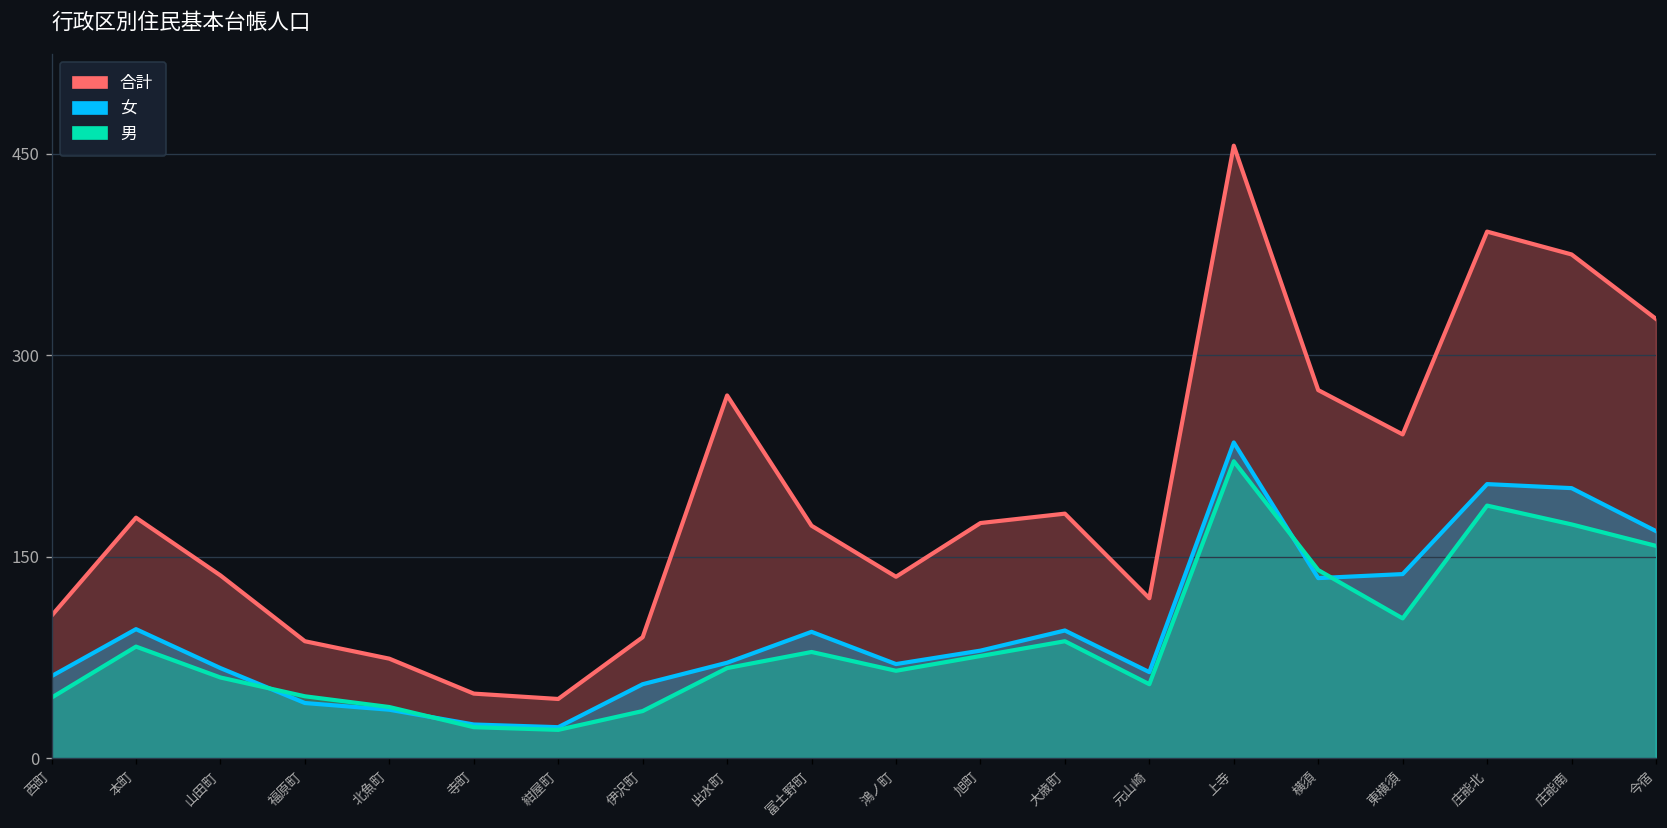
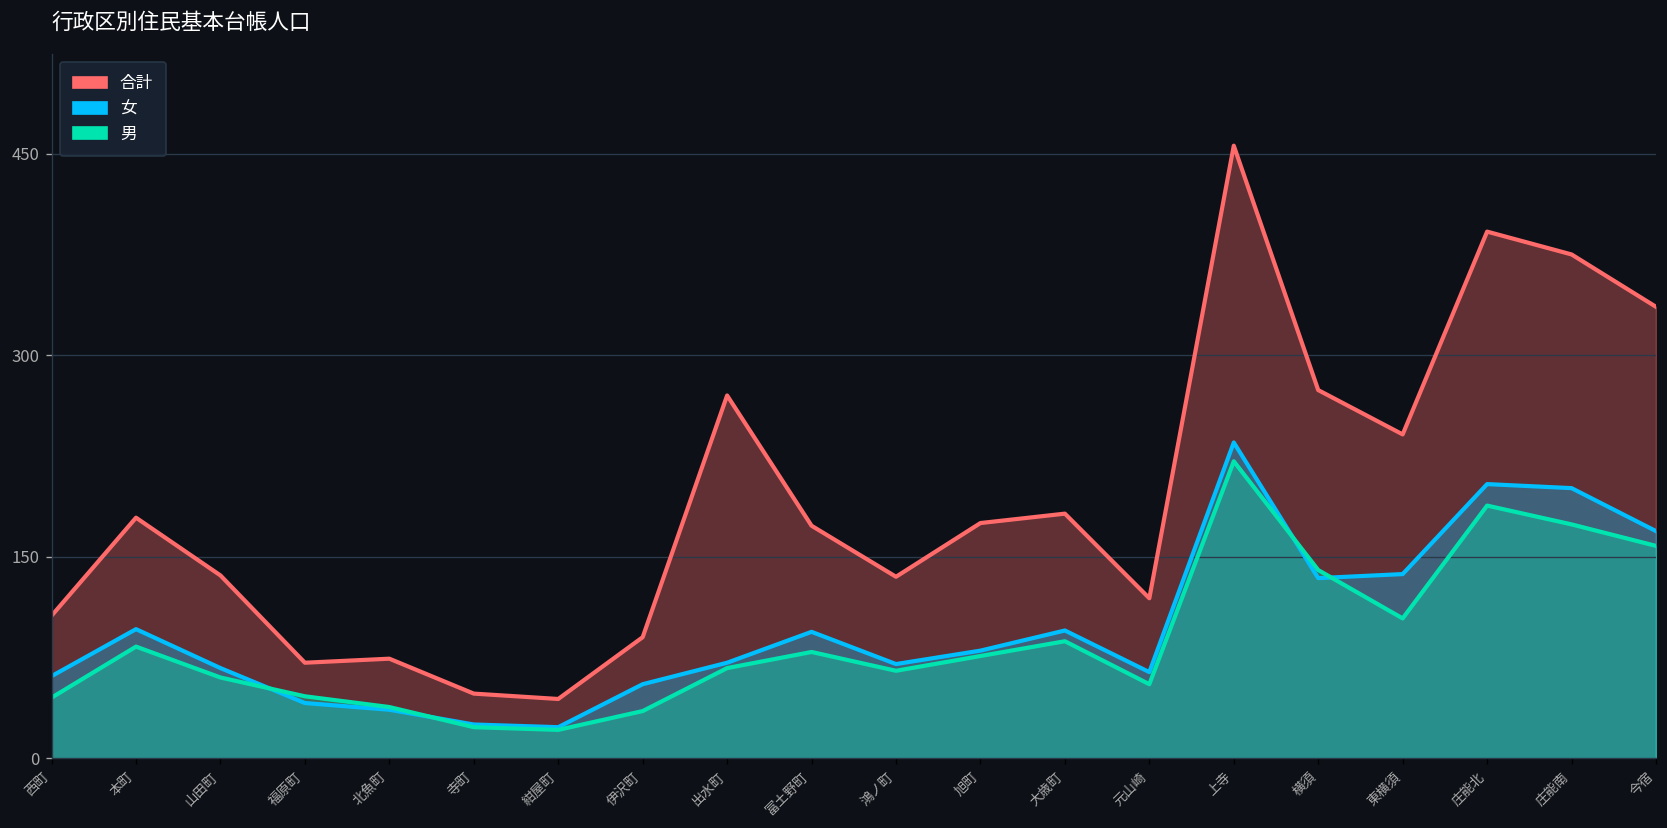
合計, 福原町: 87 -> 71
合計, 今宿: 327 -> 336
